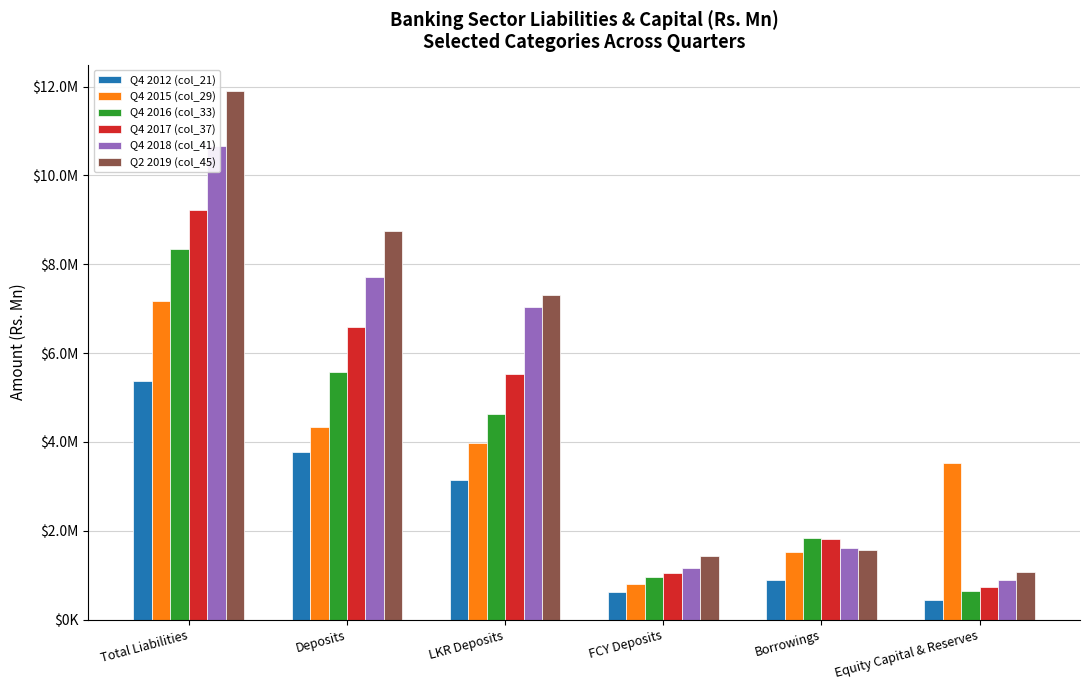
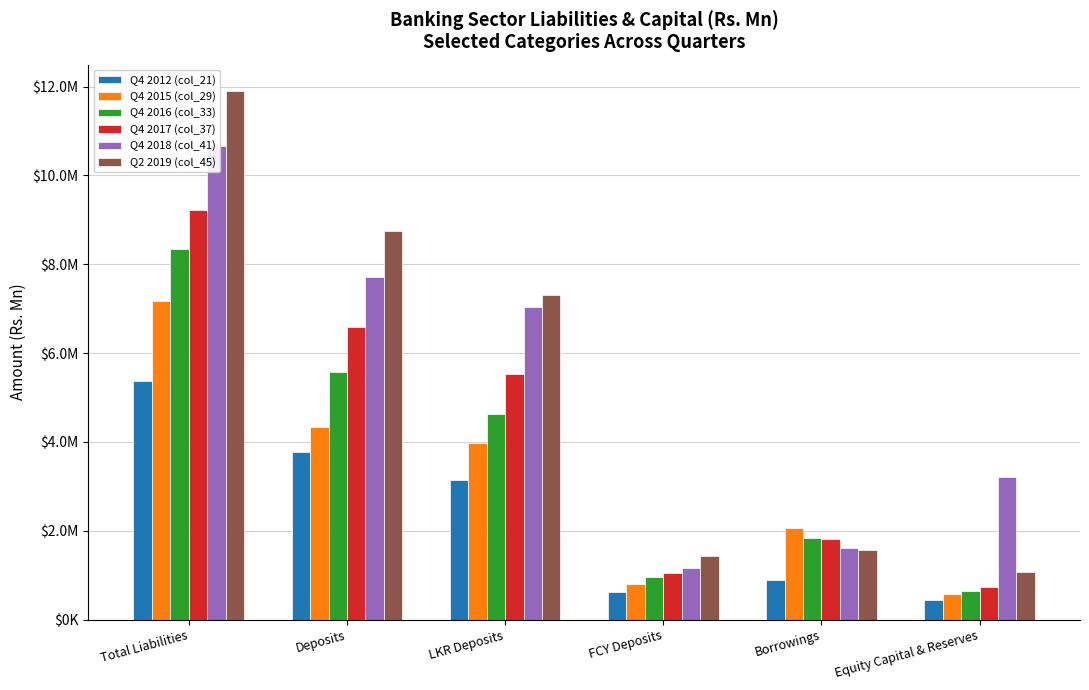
Q4 2015 (col_29), Borrowings: $1500000 -> $2100000
Q4 2015 (col_29), Equity Capital & Reserves: $3500000 -> $600000
Q4 2018 (col_41), Equity Capital & Reserves: $900000 -> $3200000
